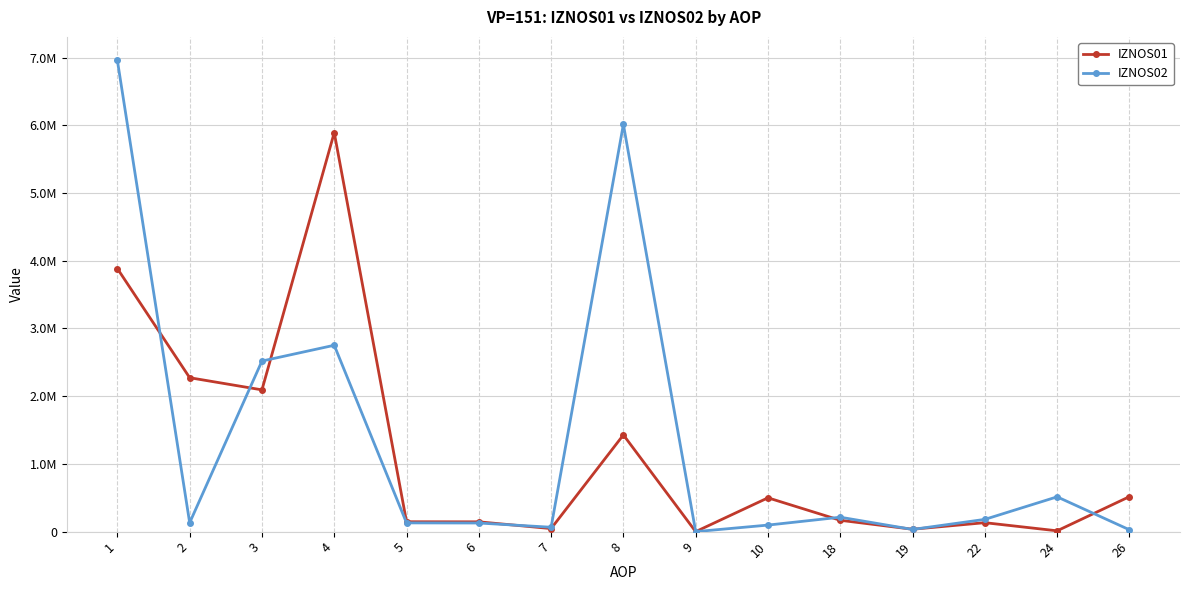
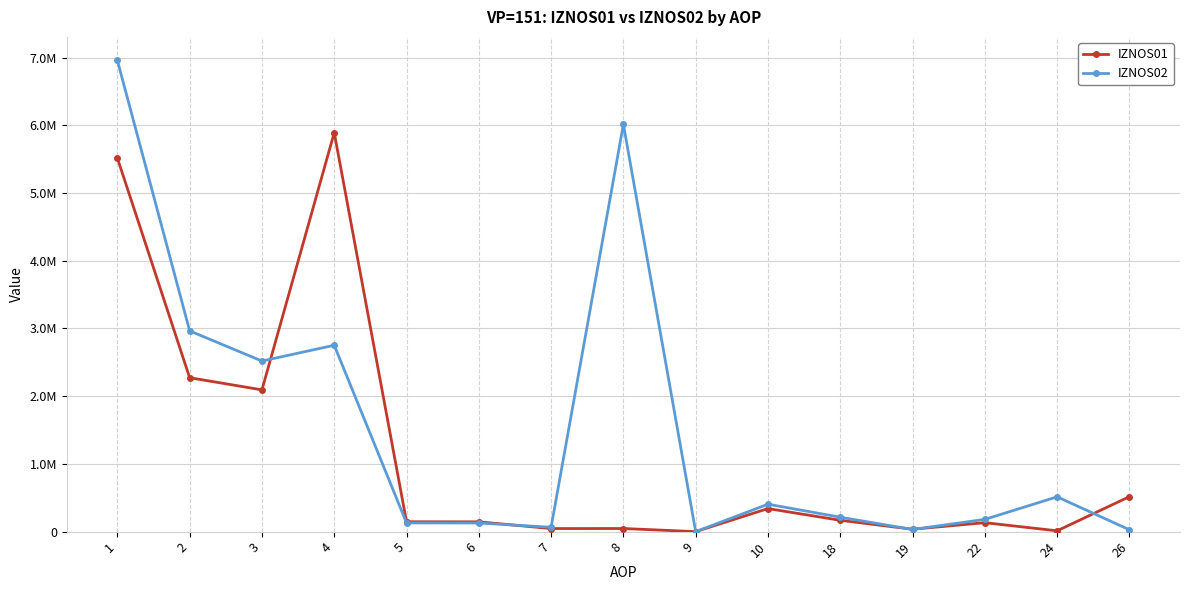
IZNOS01, 1: 3900000 -> 5500000
IZNOS02, 2: 100000 -> 3000000
IZNOS01, 8: 1400000 -> 0
IZNOS01, 10: 500000 -> 300000
IZNOS02, 10: 100000 -> 400000
